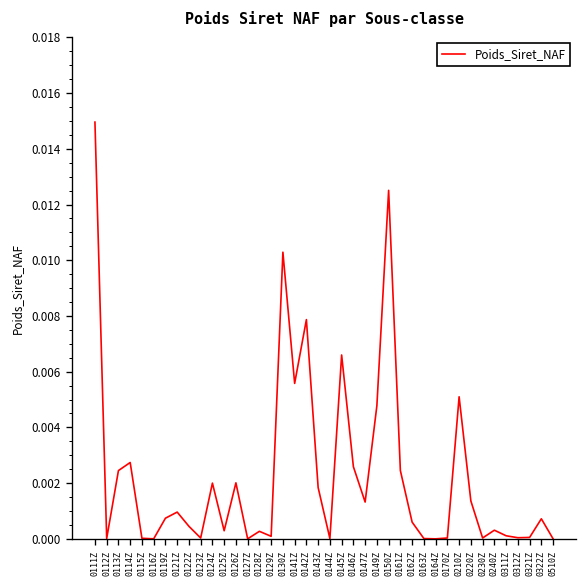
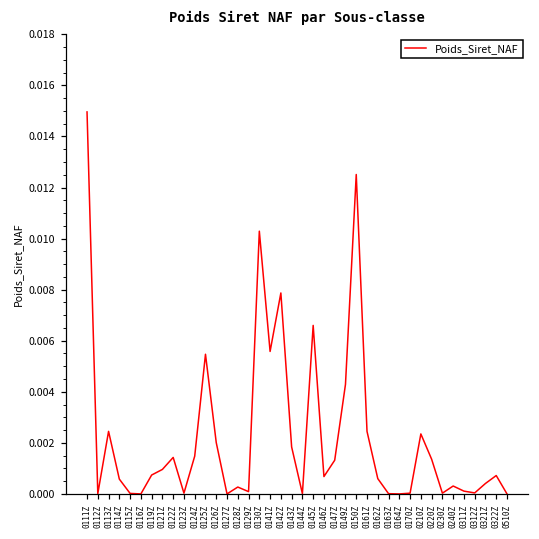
0114Z: 0.0027 -> 0.0006
0122Z: 0.0005 -> 0.0014
0124Z: 0.0020 -> 0.0015
0125Z: 0.0003 -> 0.0055
0146Z: 0.0026 -> 0.0007
0149Z: 0.0048 -> 0.0043
0210Z: 0.0051 -> 0.0024
0321Z: 0.0001 -> 0.0004
